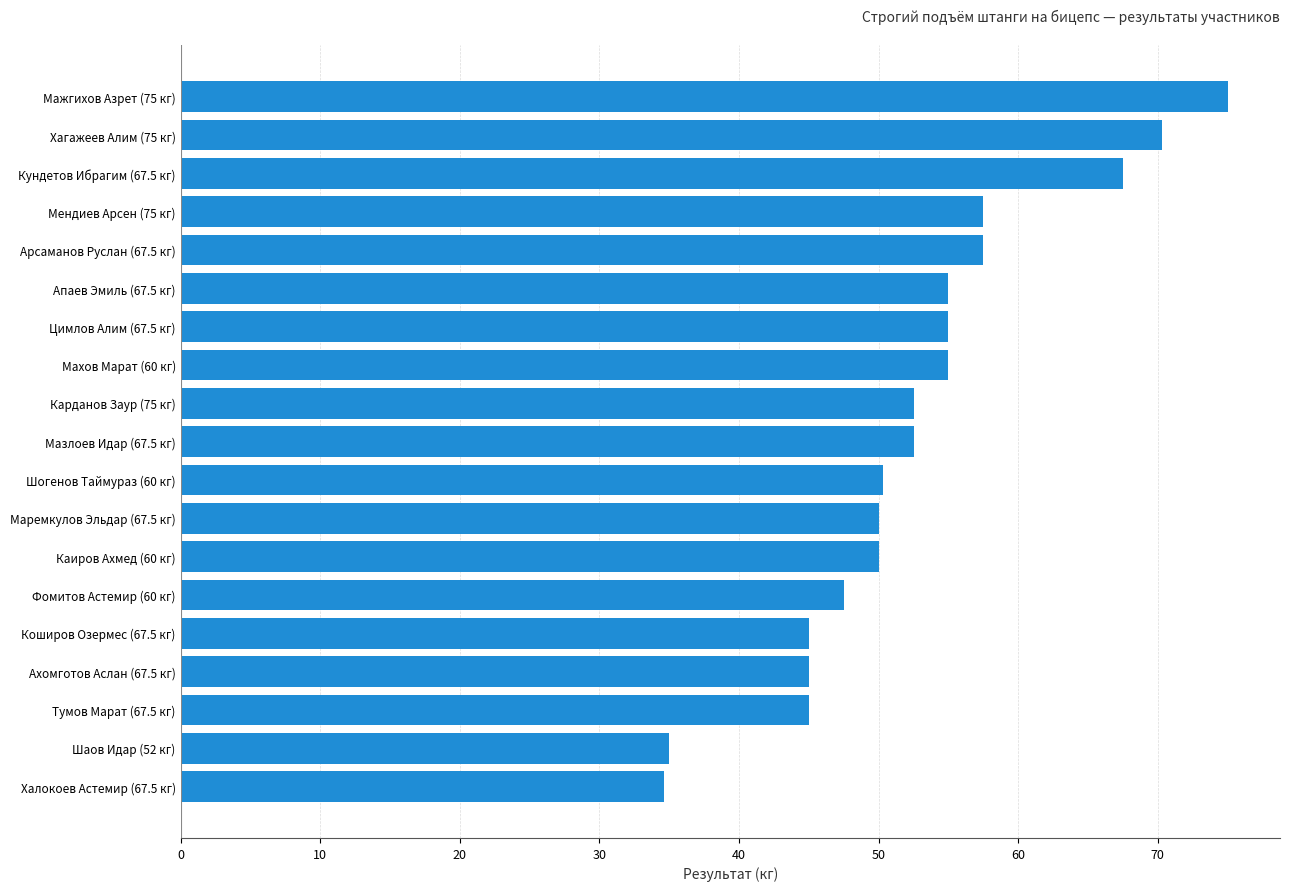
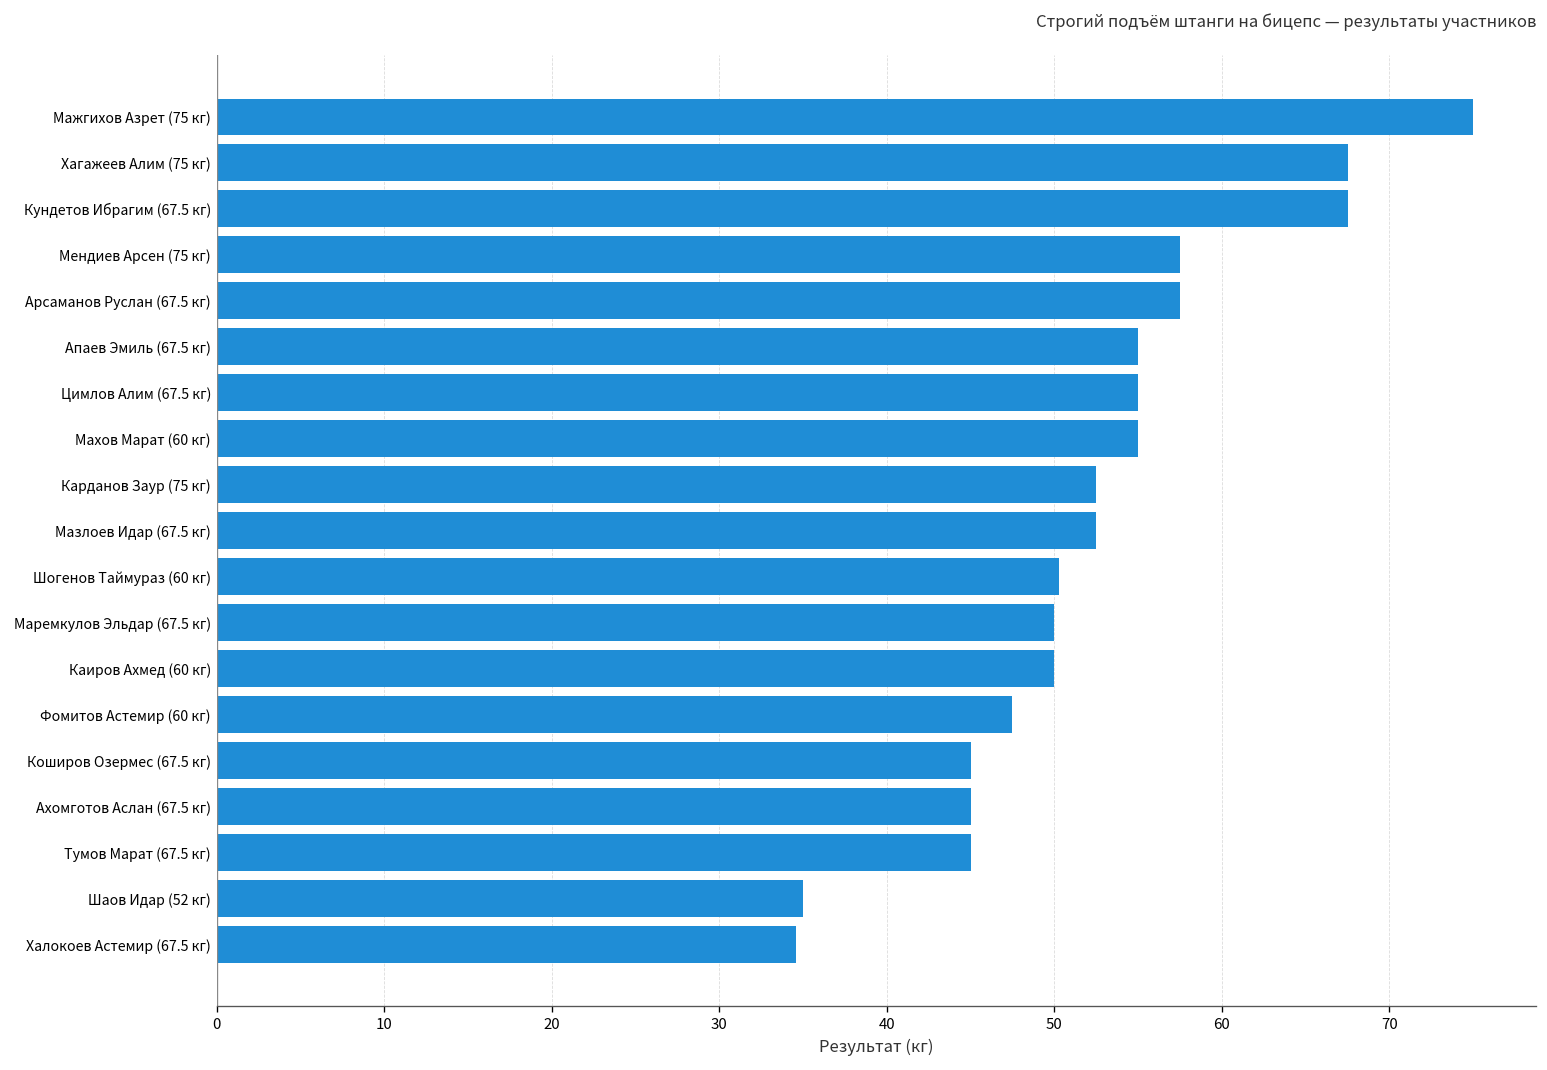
Хагажеев Алим (75 кг): 70.3 -> 67.5
